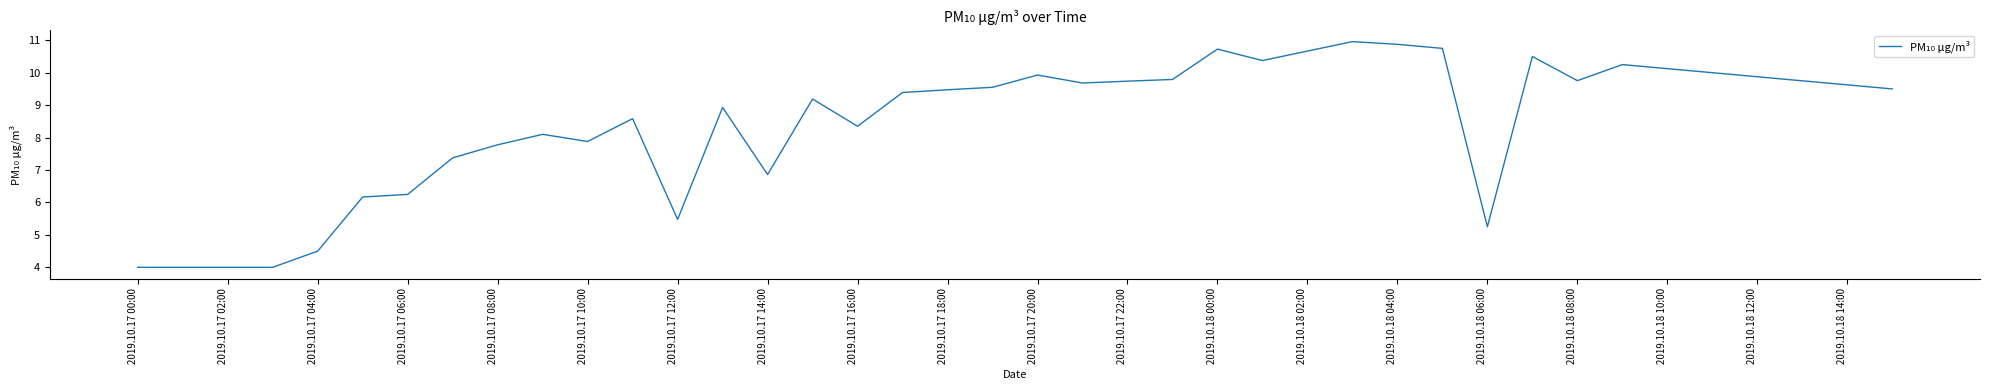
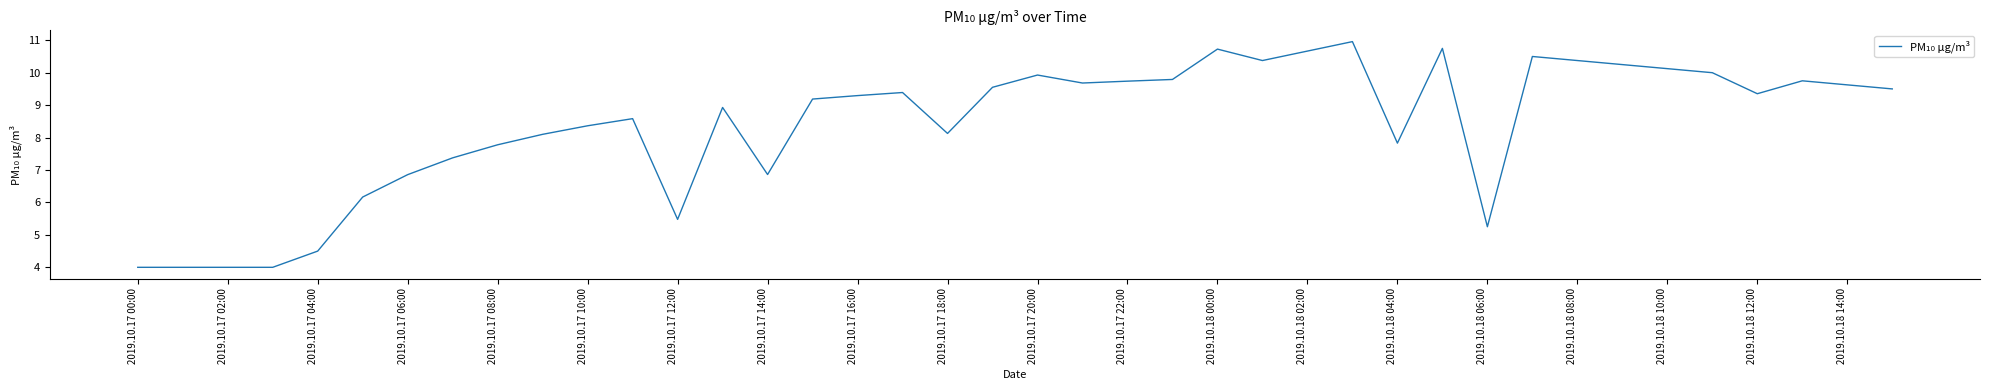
2019.10.17 06:00: 6.2 -> 6.9
2019.10.17 10:00: 7.9 -> 8.4
2019.10.17 16:00: 8.3 -> 9.3
2019.10.17 18:00: 9.5 -> 8.1
2019.10.18 04:00: 10.9 -> 7.8
2019.10.18 08:00: 9.8 -> 10.4
2019.10.18 12:00: 9.9 -> 9.4
